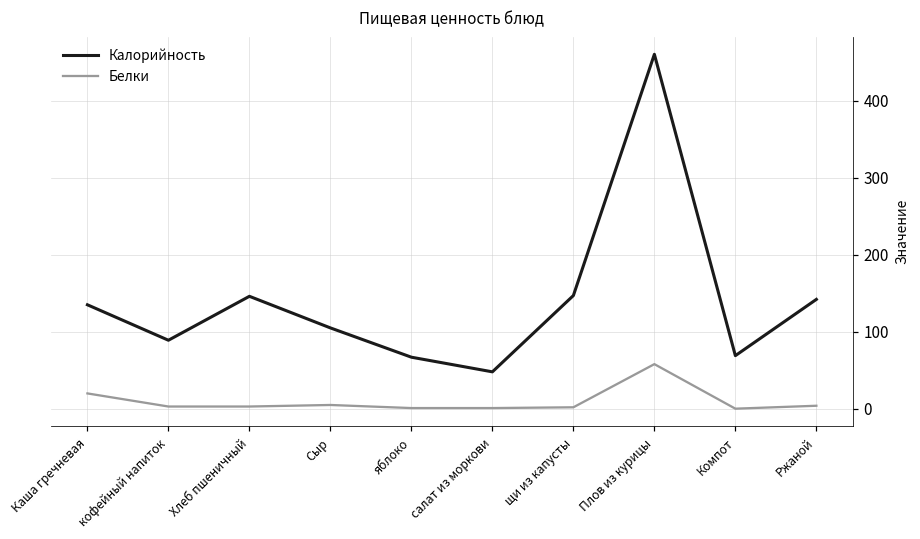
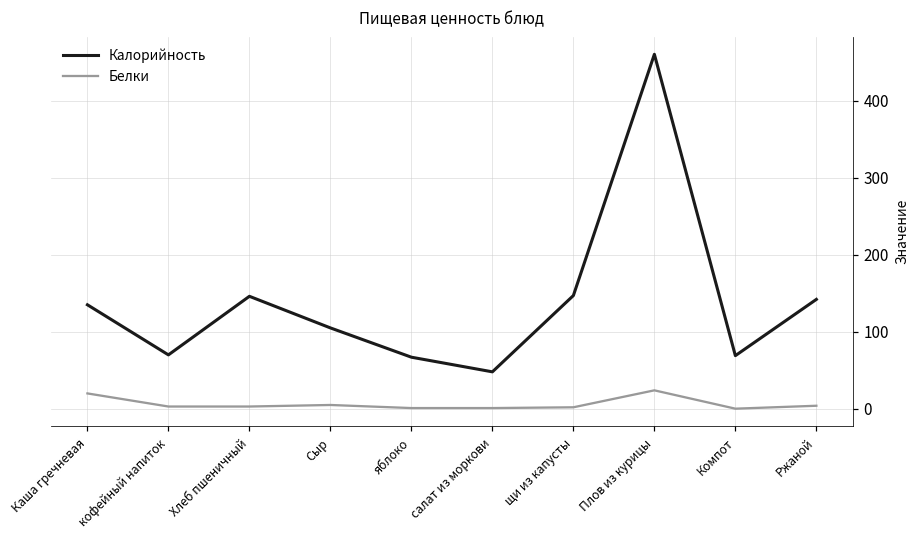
Калорийность, кофейный напиток: 90 -> 70
Белки, Плов из курицы: 60 -> 20
